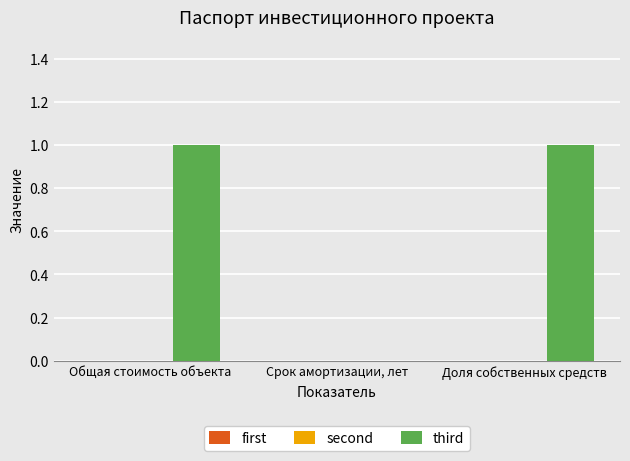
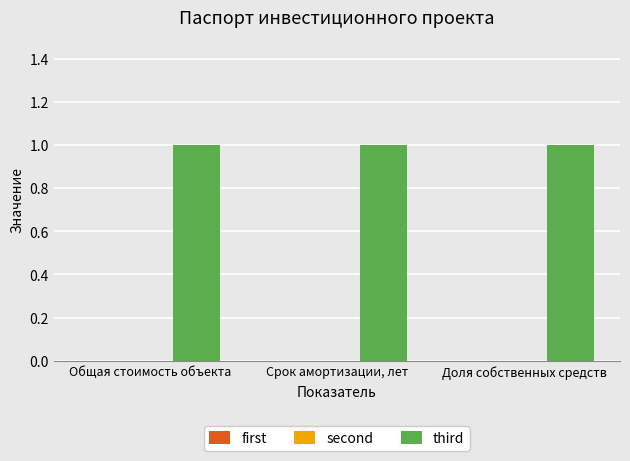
third, Срок амортизации, лет: 0 -> 1
